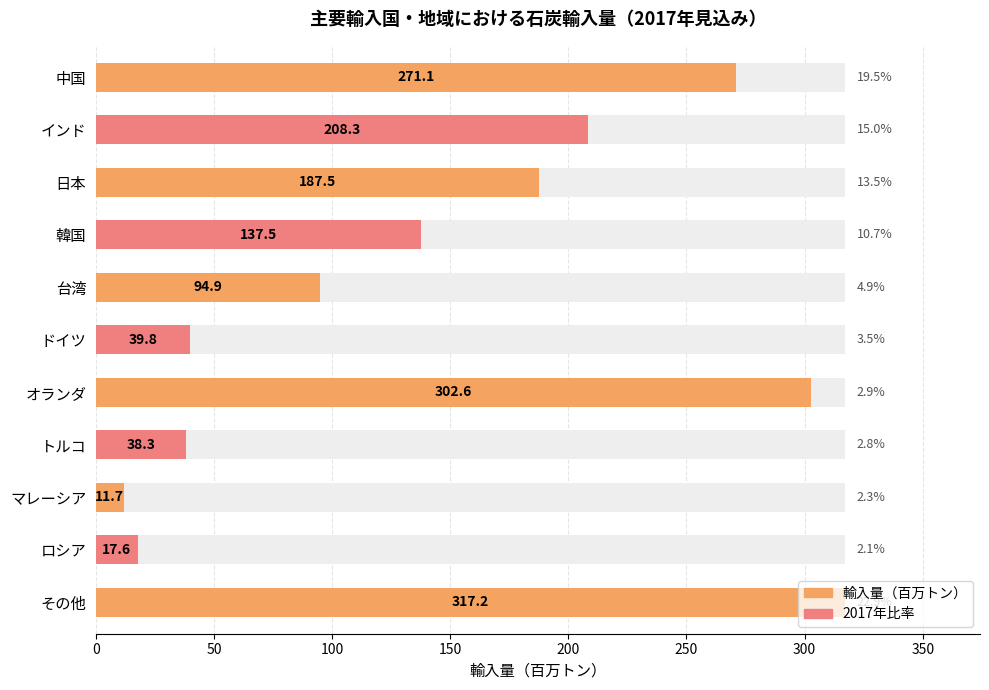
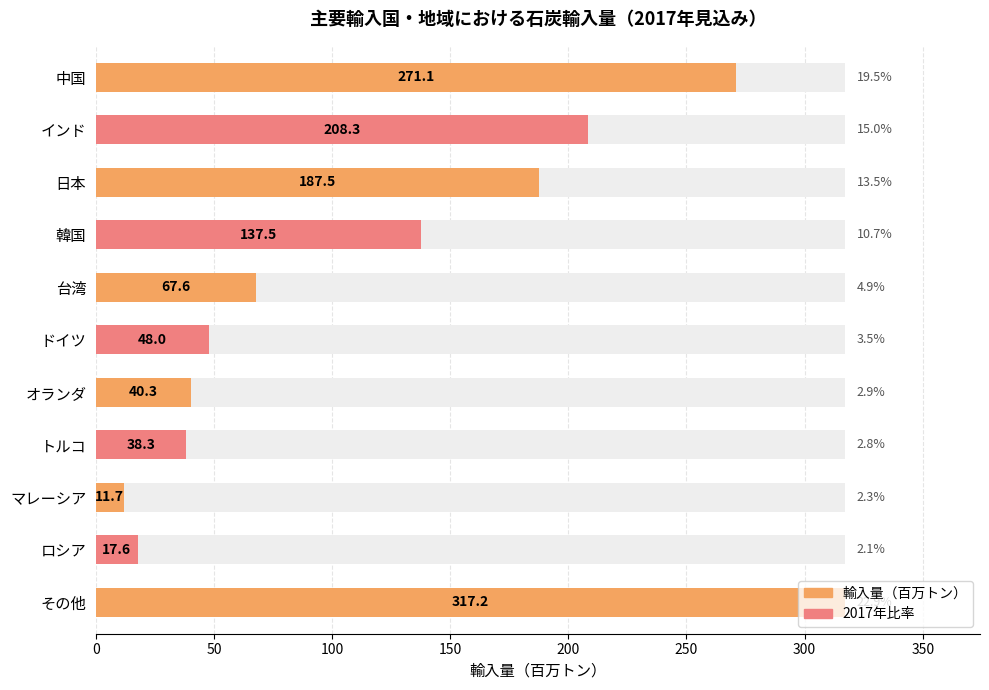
輸入量（百万トン）, 台湾: 94.9 -> 67.6
輸入量（百万トン）, ドイツ: 39.8 -> 48.0
輸入量（百万トン）, オランダ: 302.6 -> 40.3
